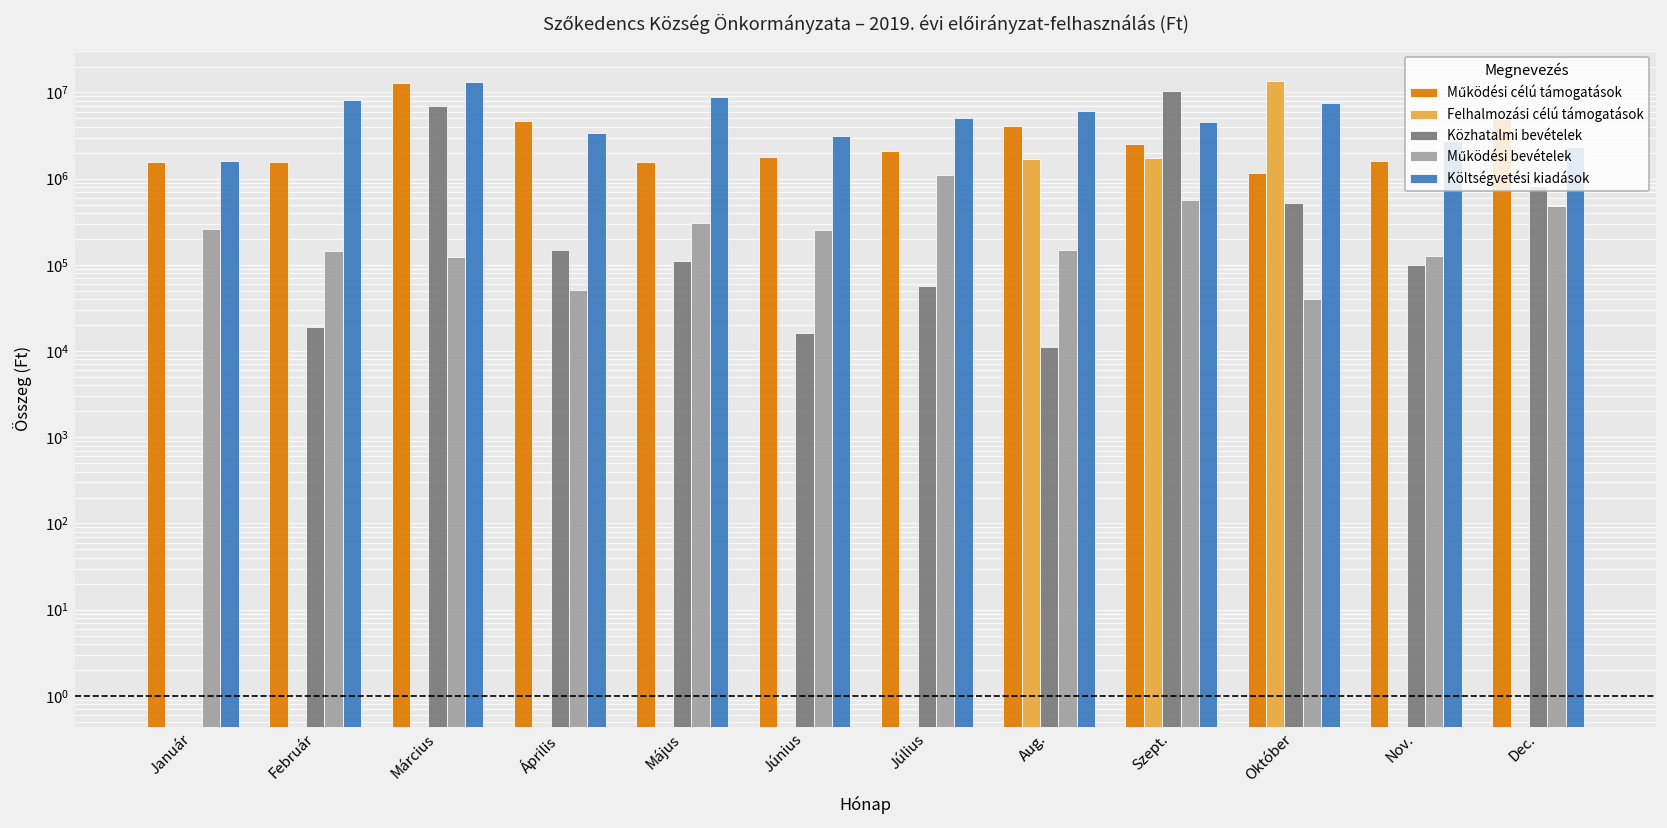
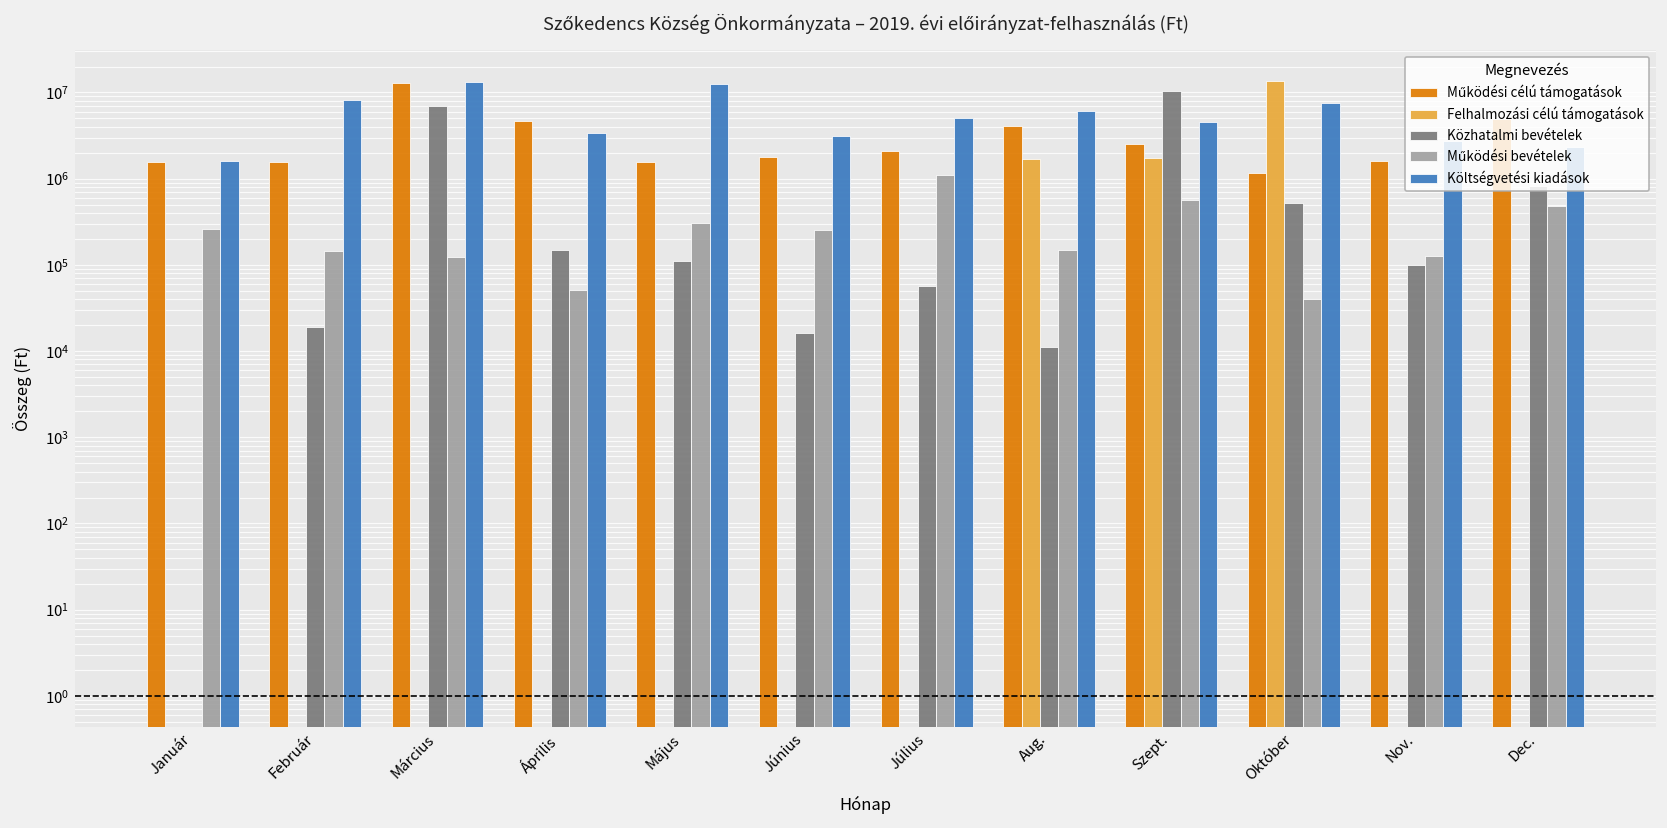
Költségvetési kiadások, Május: 9000000 -> 13000000
